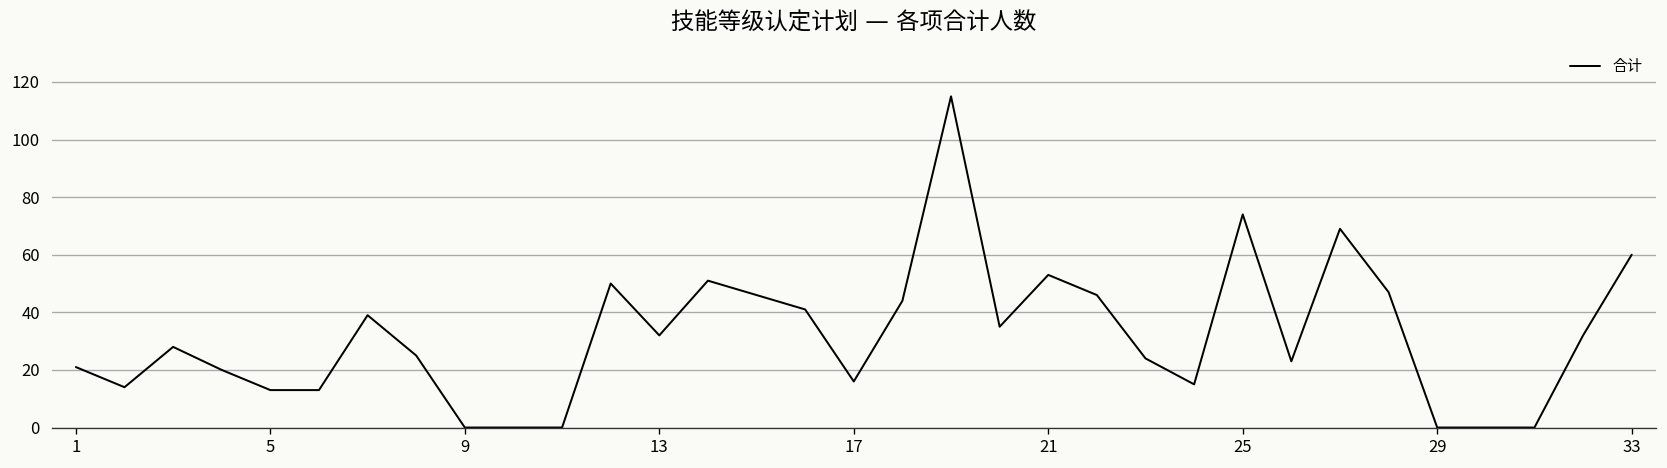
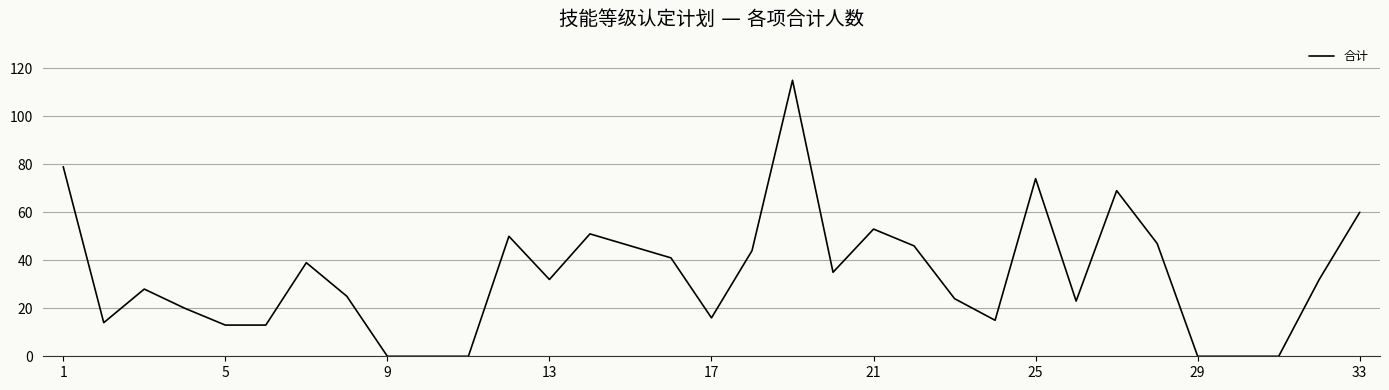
1: 21 -> 79
